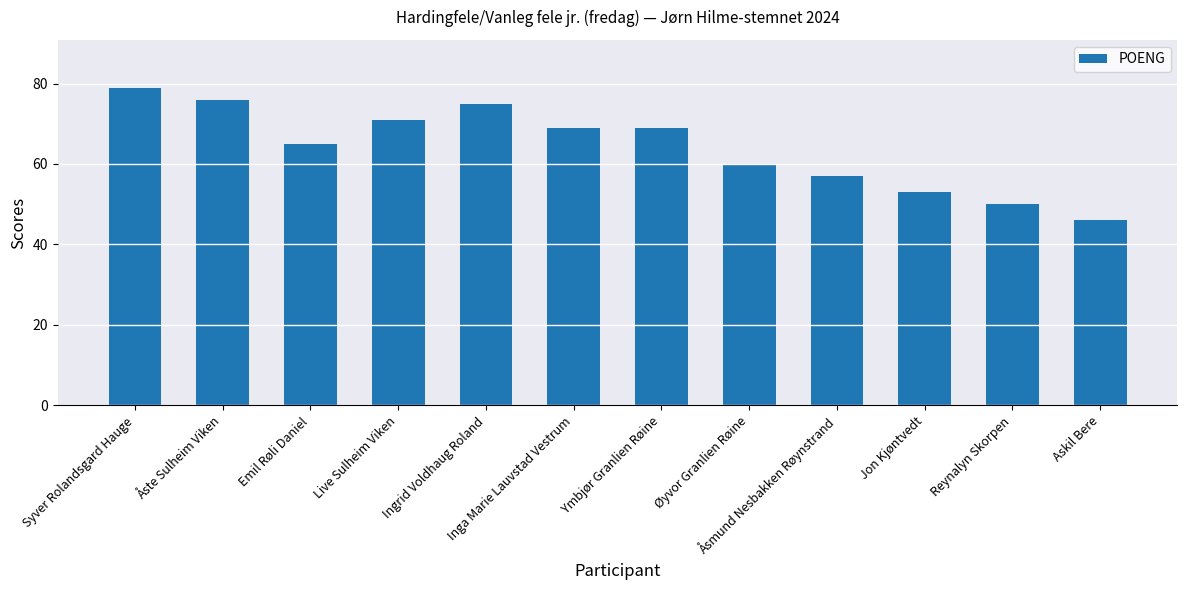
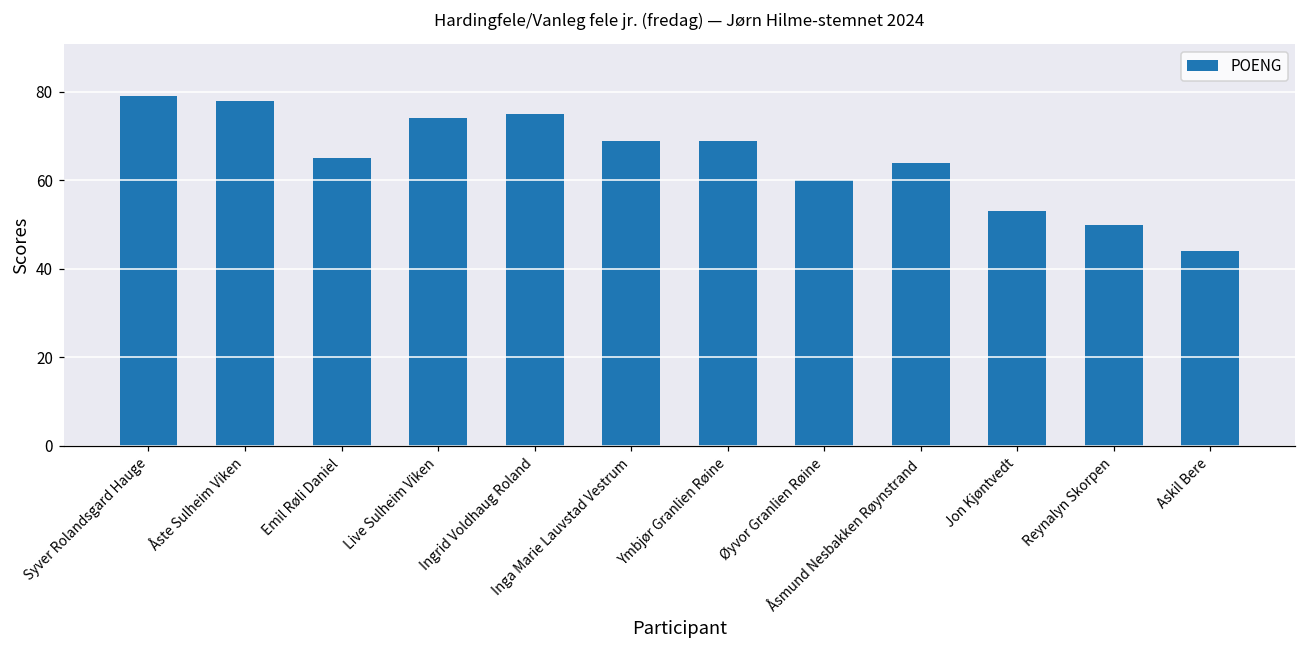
Åste Sulheim Viken: 76 -> 78
Live Sulheim Viken: 71 -> 74
Åsmund Nesbakken Røynstrand: 57 -> 64
Askil Bere: 46 -> 44
